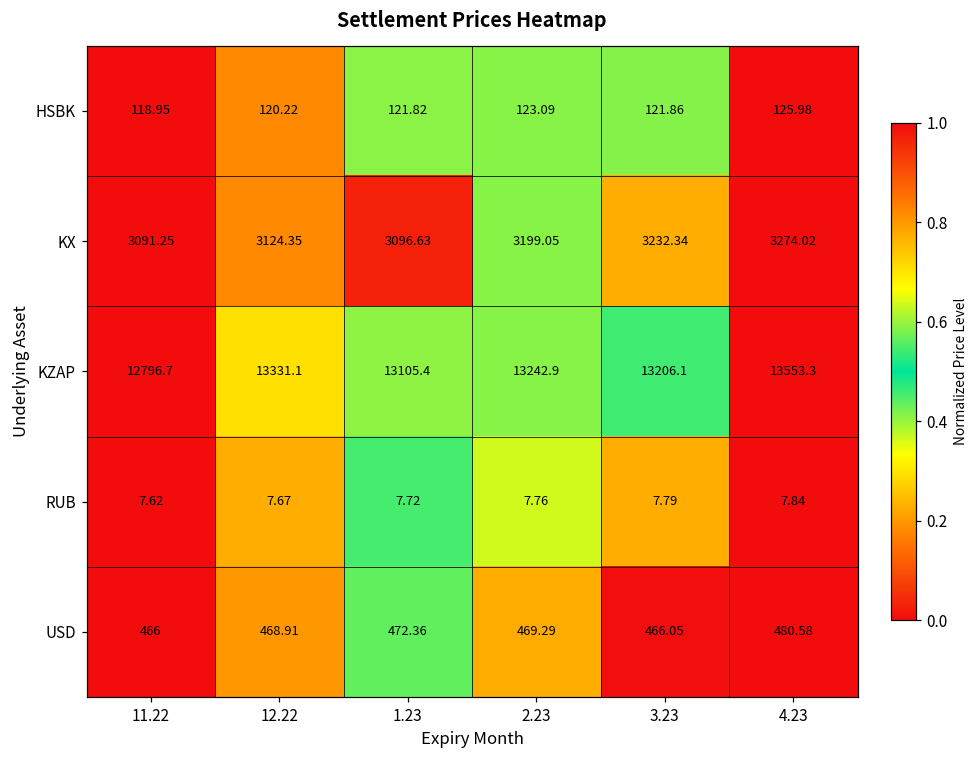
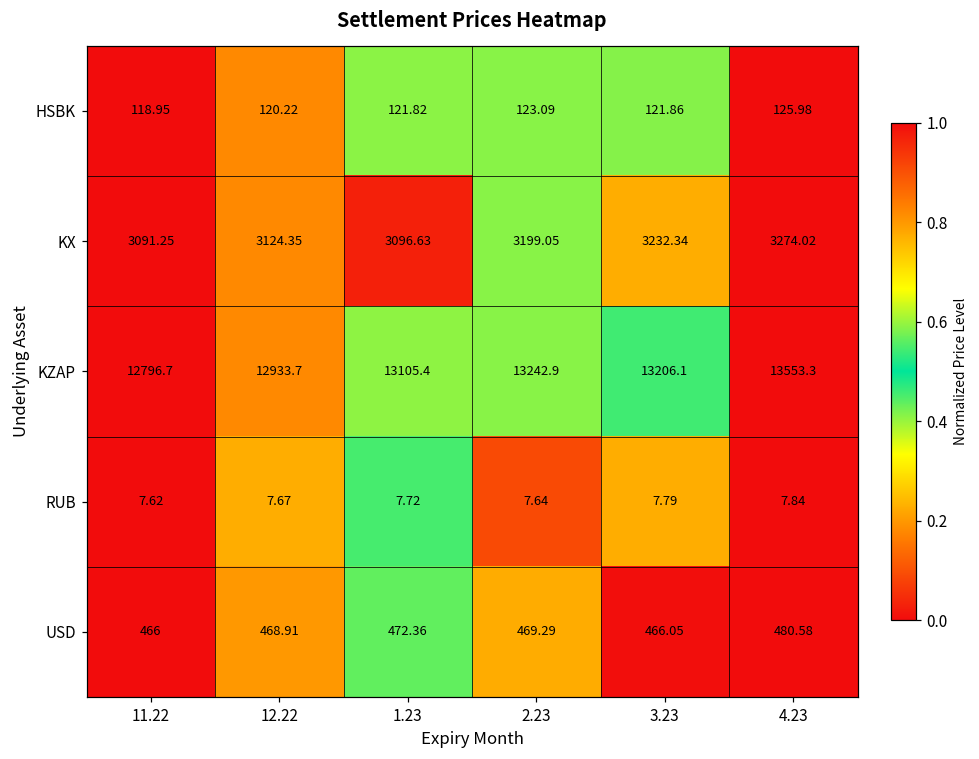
KZAP, 12.22: 13331.1 -> 12933.7
RUB, 2.23: 7.76 -> 7.64
